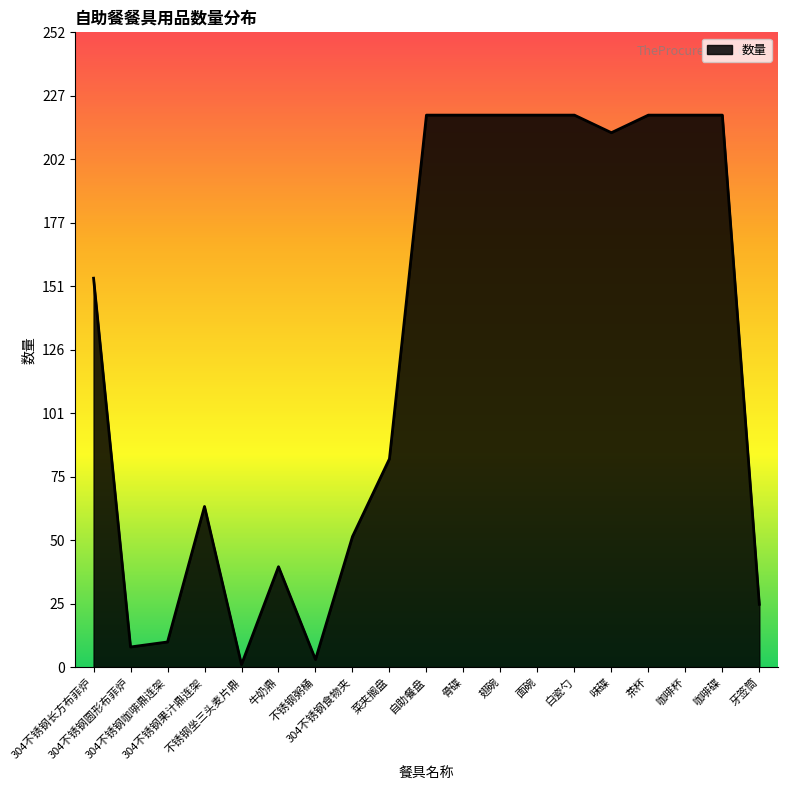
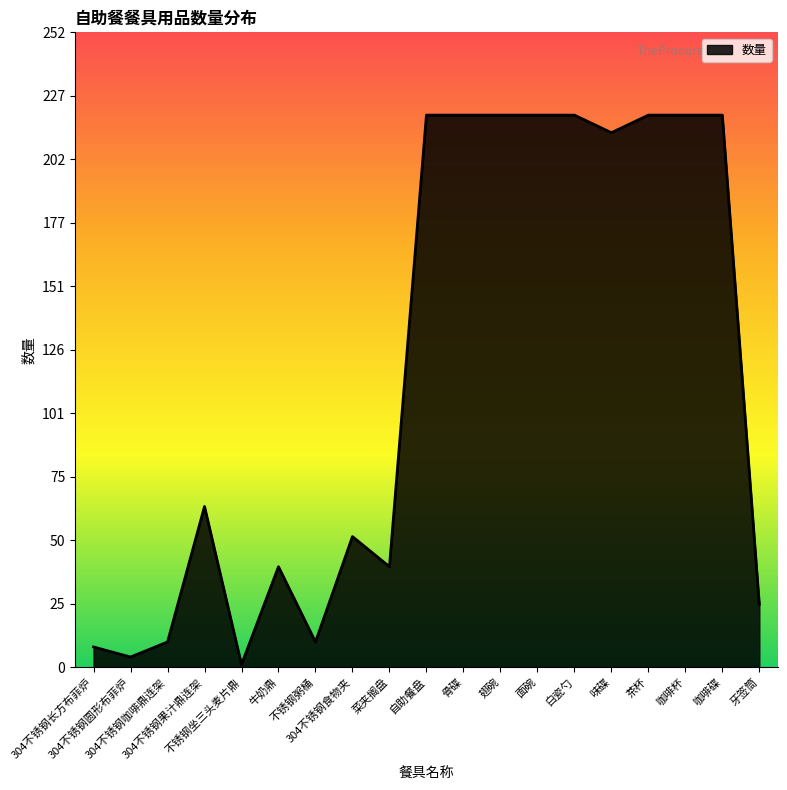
304不锈钢长方布菲炉: 154 -> 8
304不锈钢圆形布菲炉: 8 -> 4
不锈钢粥桶: 3 -> 10
菜夹搁盘: 83 -> 40
